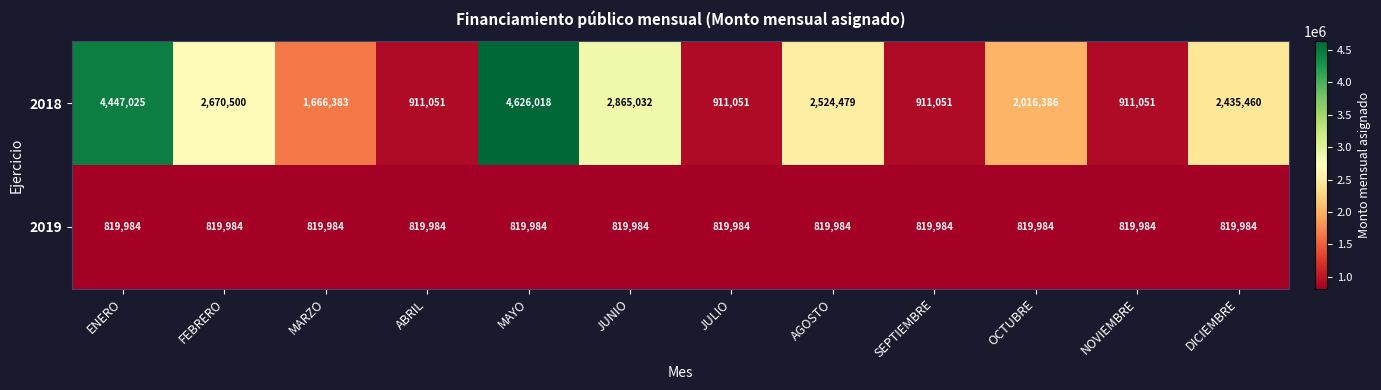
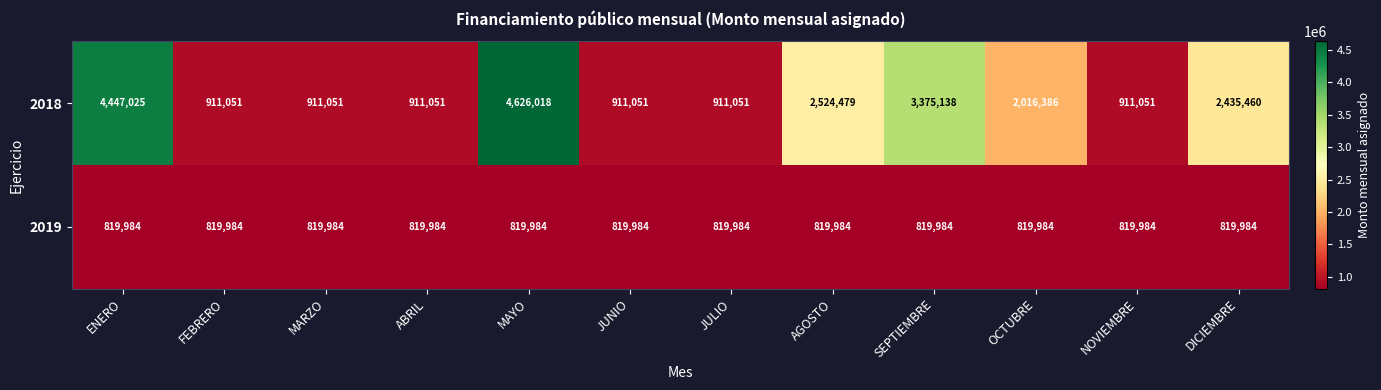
2018, FEBRERO: 2,670,500 -> 911,051
2018, MARZO: 1,666,383 -> 911,051
2018, JUNIO: 2,865,032 -> 911,051
2018, SEPTIEMBRE: 911,051 -> 3,375,138
